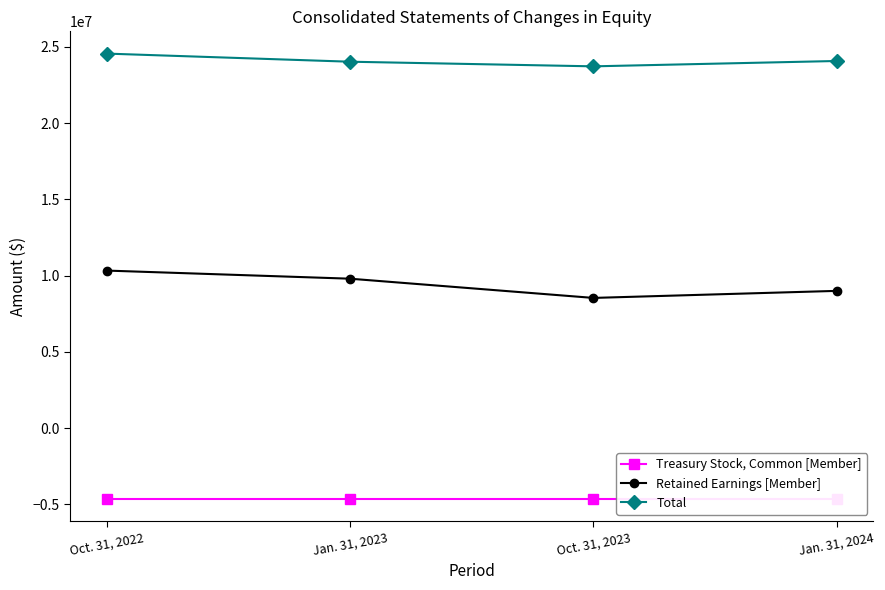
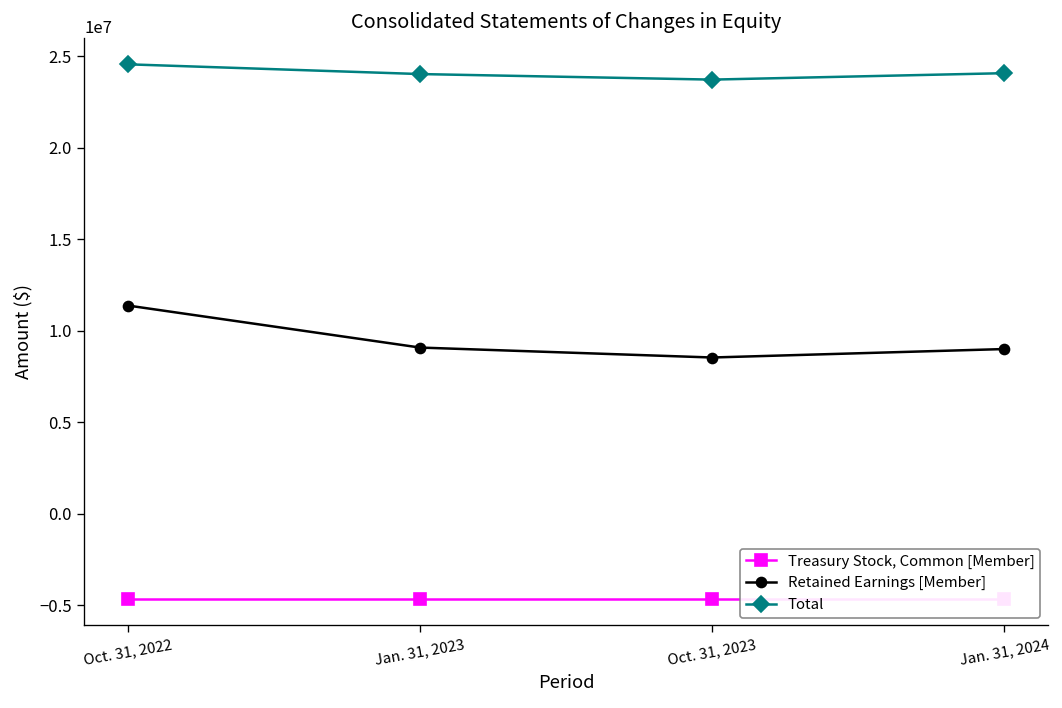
Retained Earnings [Member], Oct. 31, 2022: 10300000 -> 11400000
Retained Earnings [Member], Jan. 31, 2023: 9800000 -> 9100000
